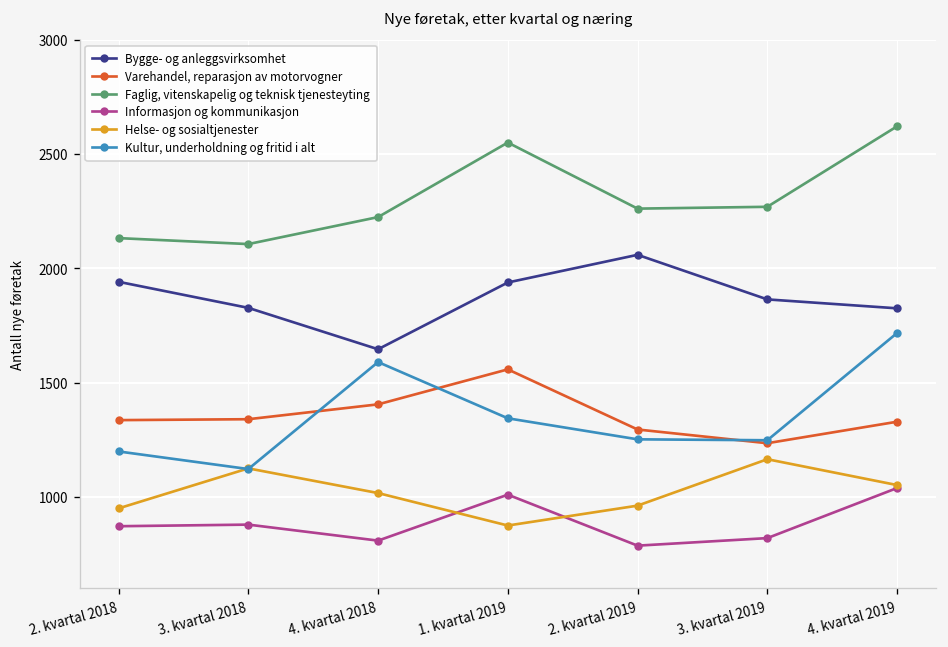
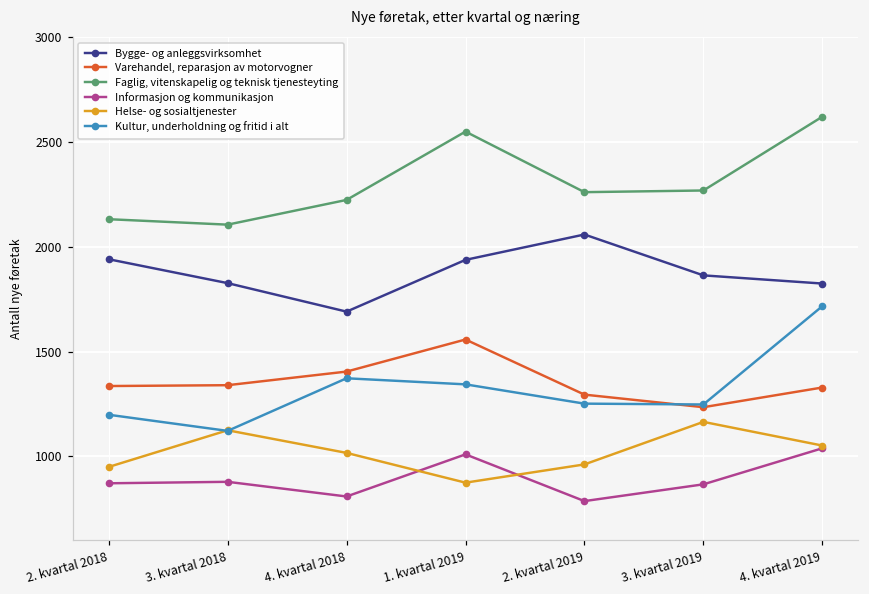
Bygge- og anleggsvirksomhet, 4. kvartal 2018: 1650 -> 1690
Kultur, underholdning og fritid i alt, 4. kvartal 2018: 1590 -> 1370
Informasjon og kommunikasjon, 3. kvartal 2019: 820 -> 870
